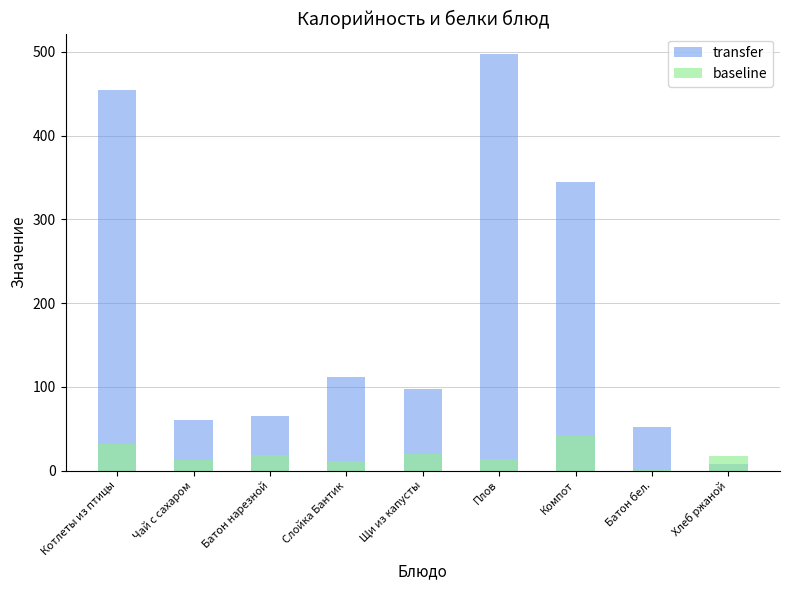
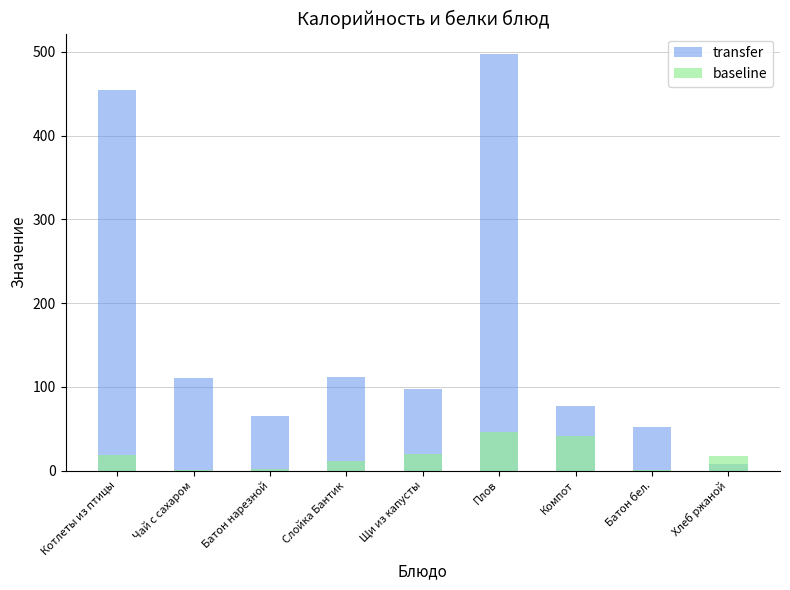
baseline, Котлеты из птицы: 30 -> 20
transfer, Чай с сахаром: 60 -> 110
baseline, Чай с сахаром: 10 -> 0
baseline, Батон нарезной: 20 -> 0
baseline, Плов: 10 -> 50
transfer, Компот: 340 -> 80
